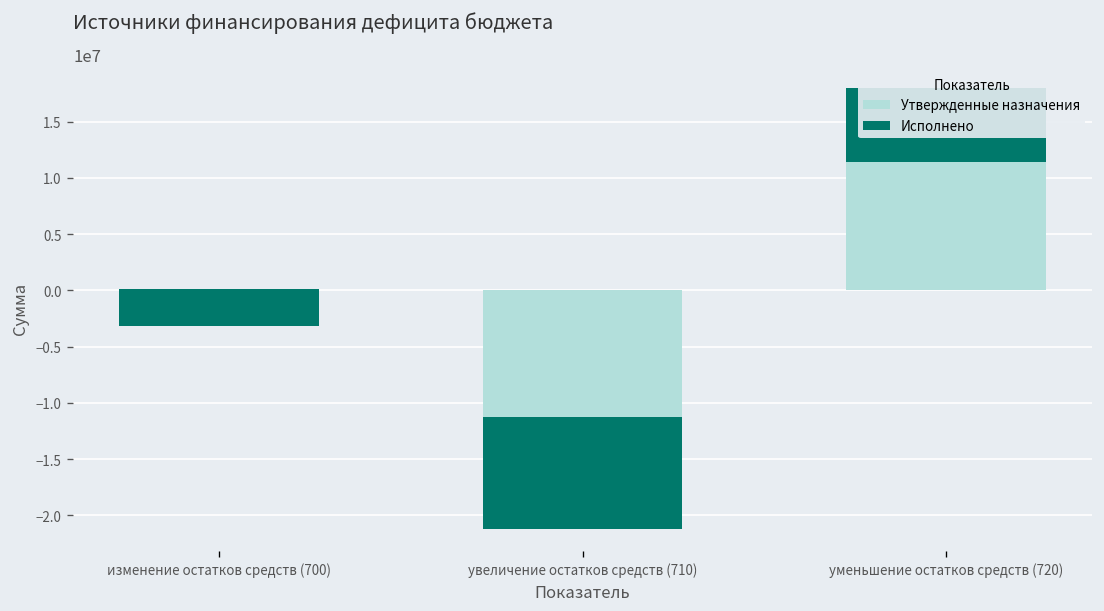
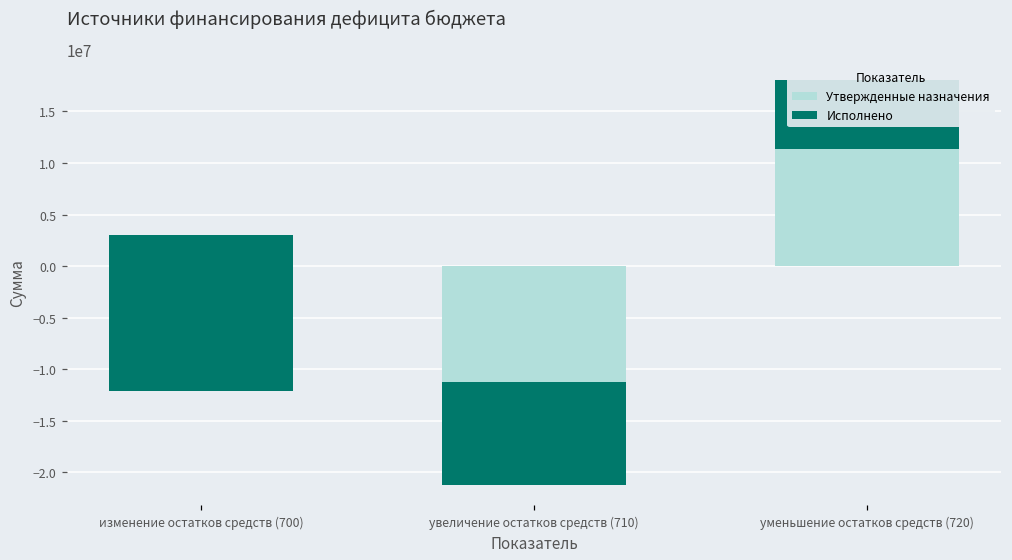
Утвержденные назначения, изменение остатков средств (700): 0 -> 3000000
Исполнено, изменение остатков средств (700): -3000000 -> -15000000
